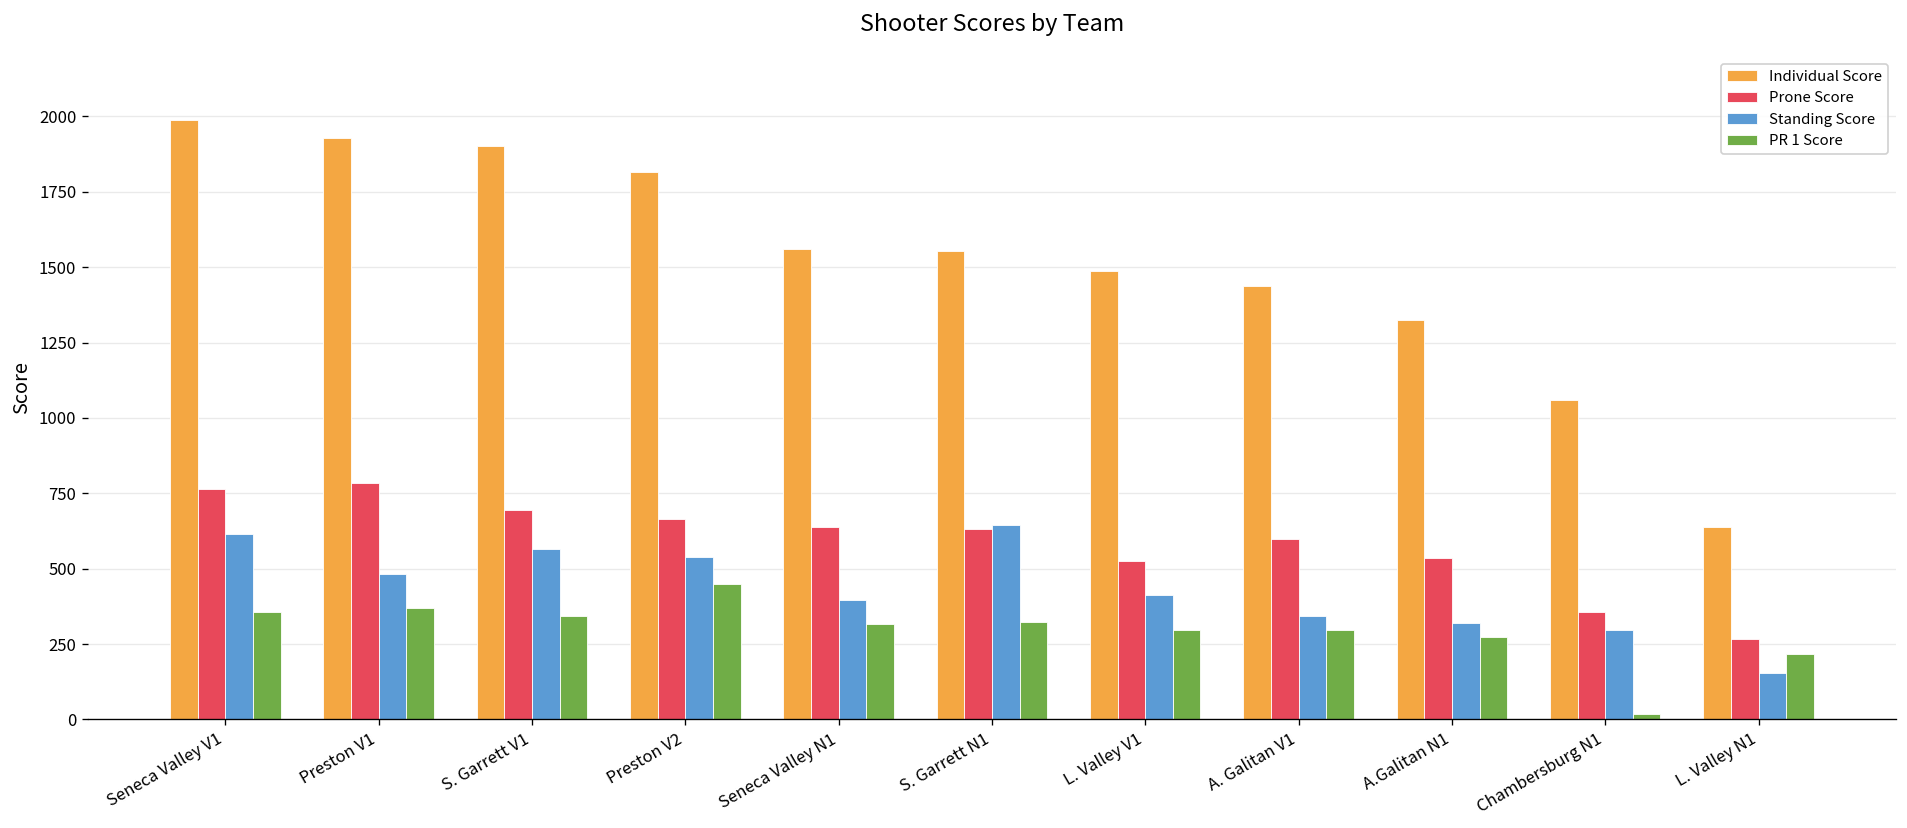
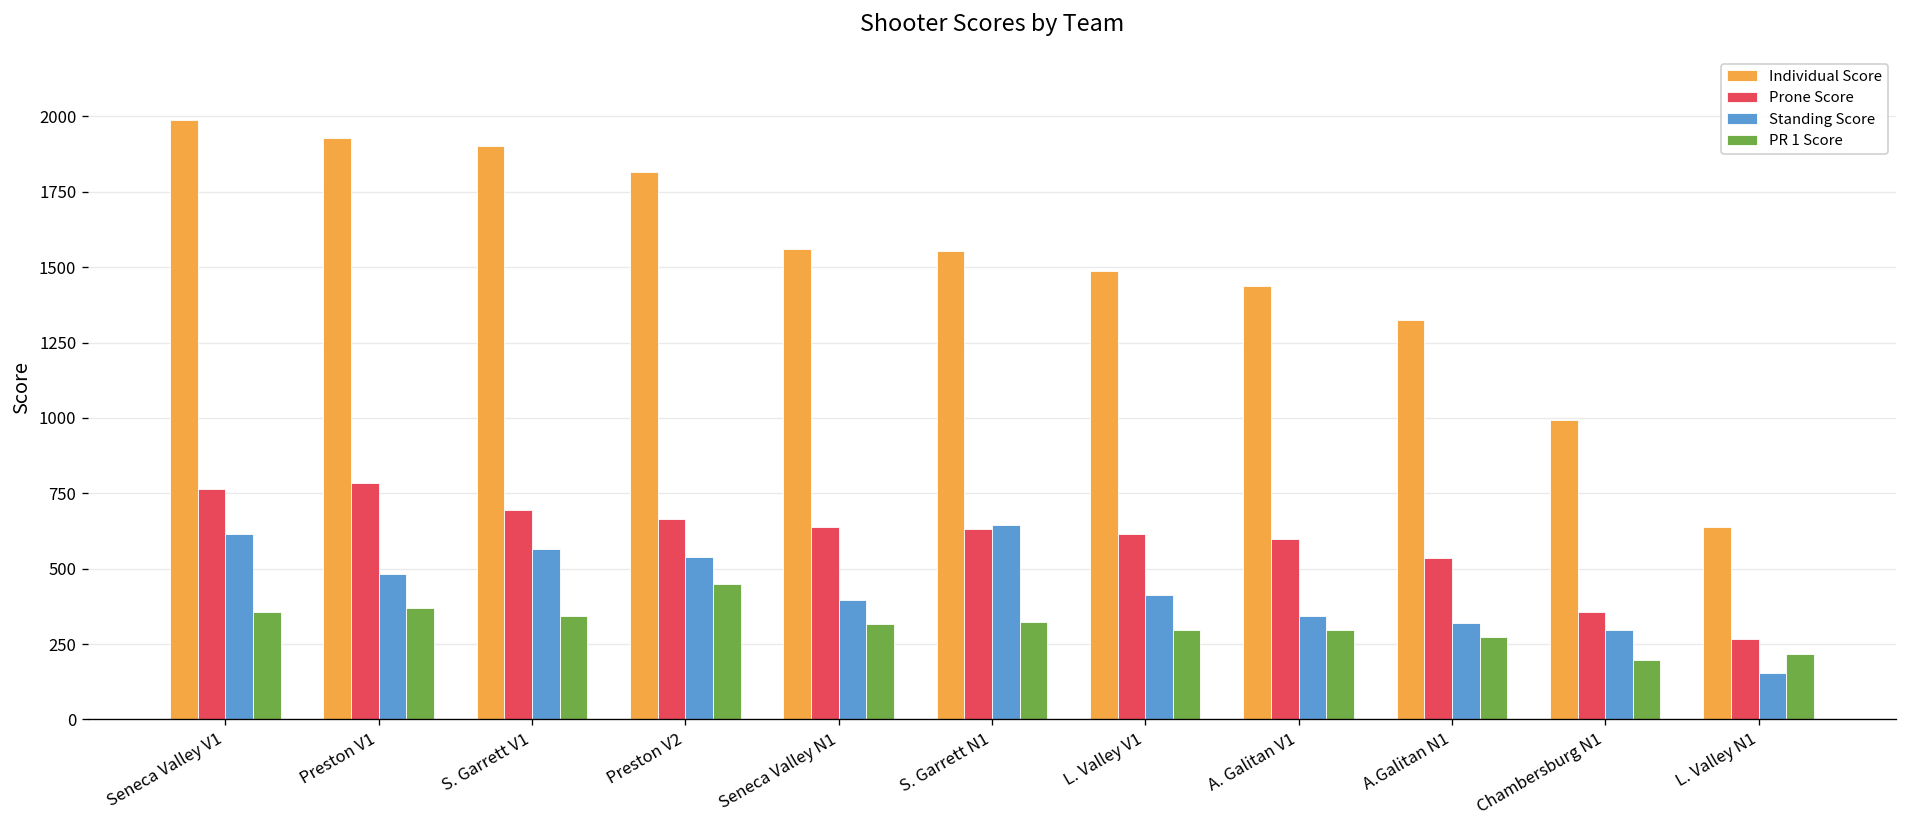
Prone Score, L. Valley V1: 530 -> 610
Individual Score, Chambersburg N1: 1060 -> 990
PR 1 Score, Chambersburg N1: 20 -> 200
